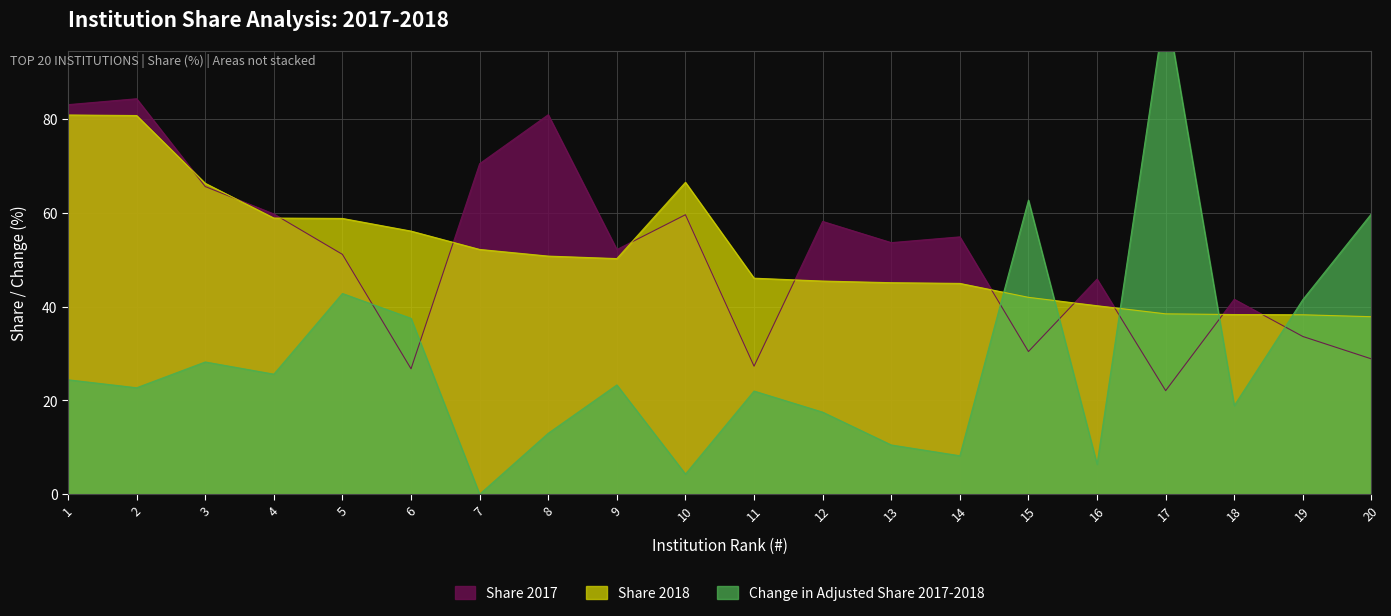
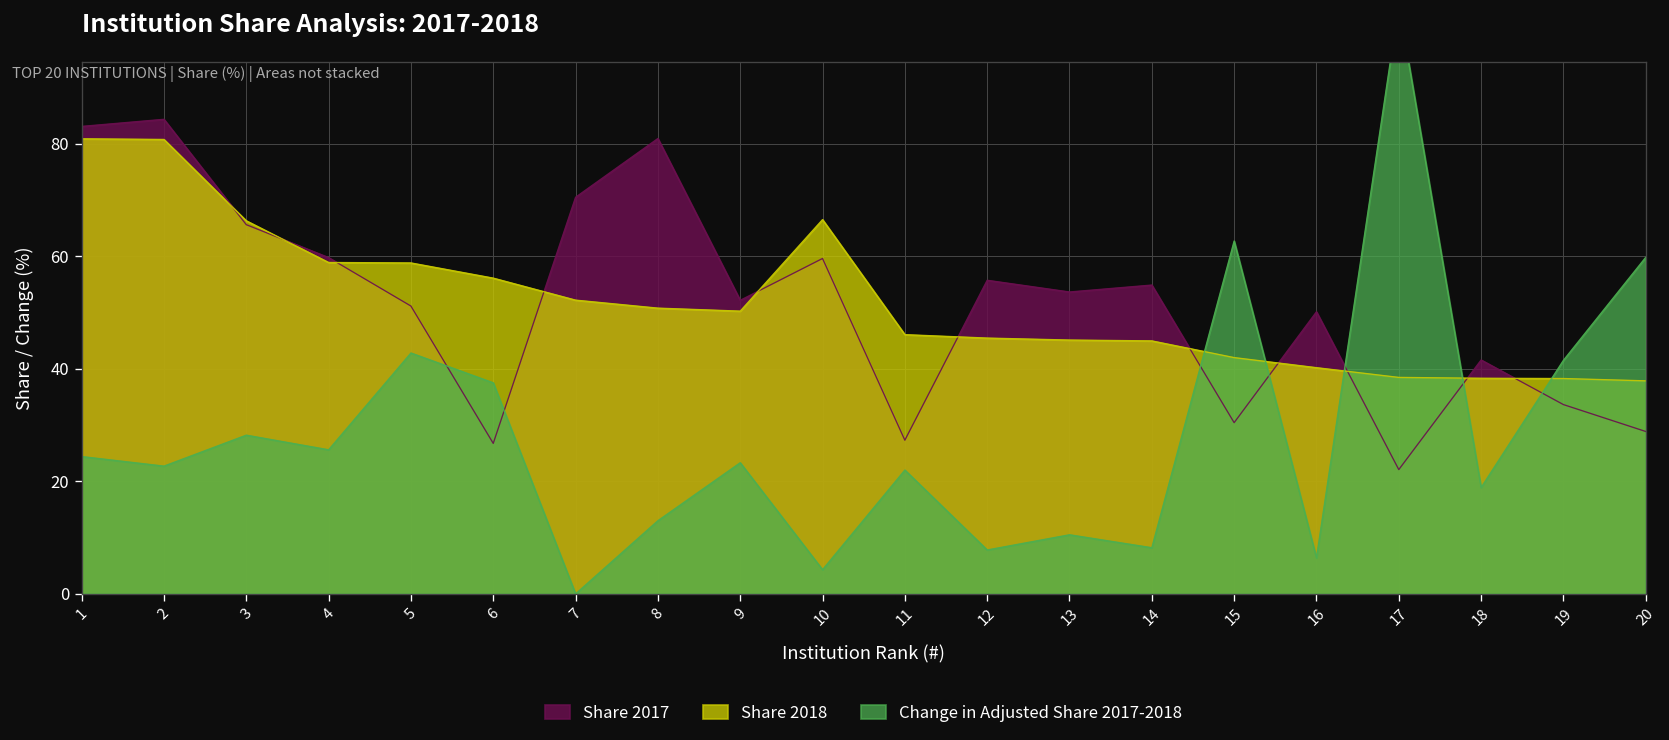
Share 2017, 12: 58 -> 56
Change in Adjusted Share 2017-2018, 12: 18 -> 8
Share 2017, 16: 46 -> 50
